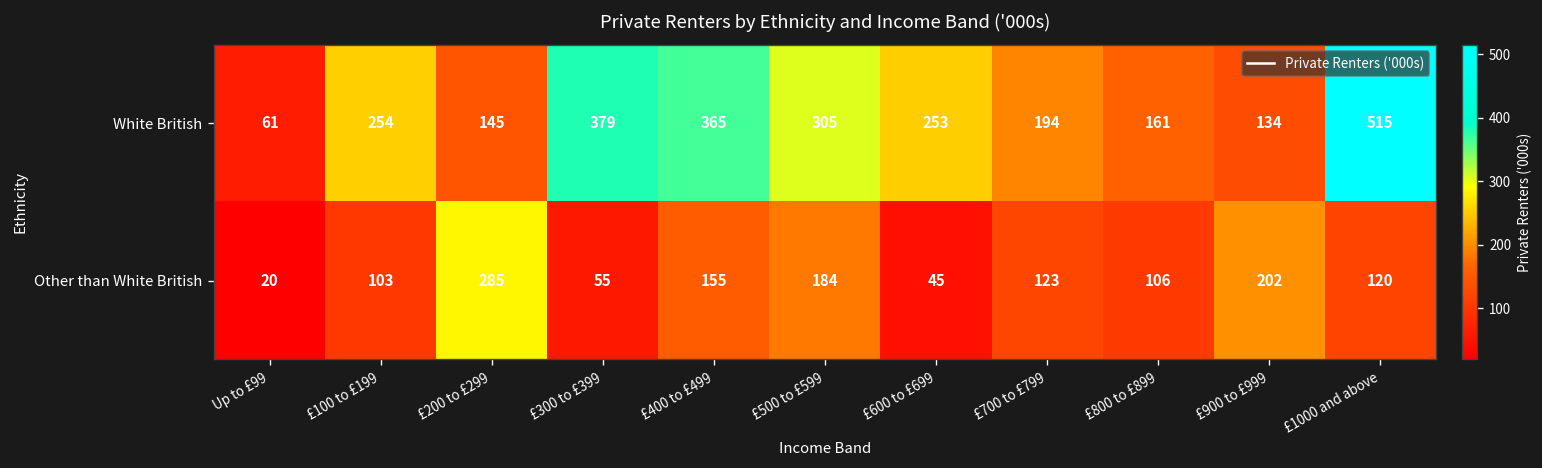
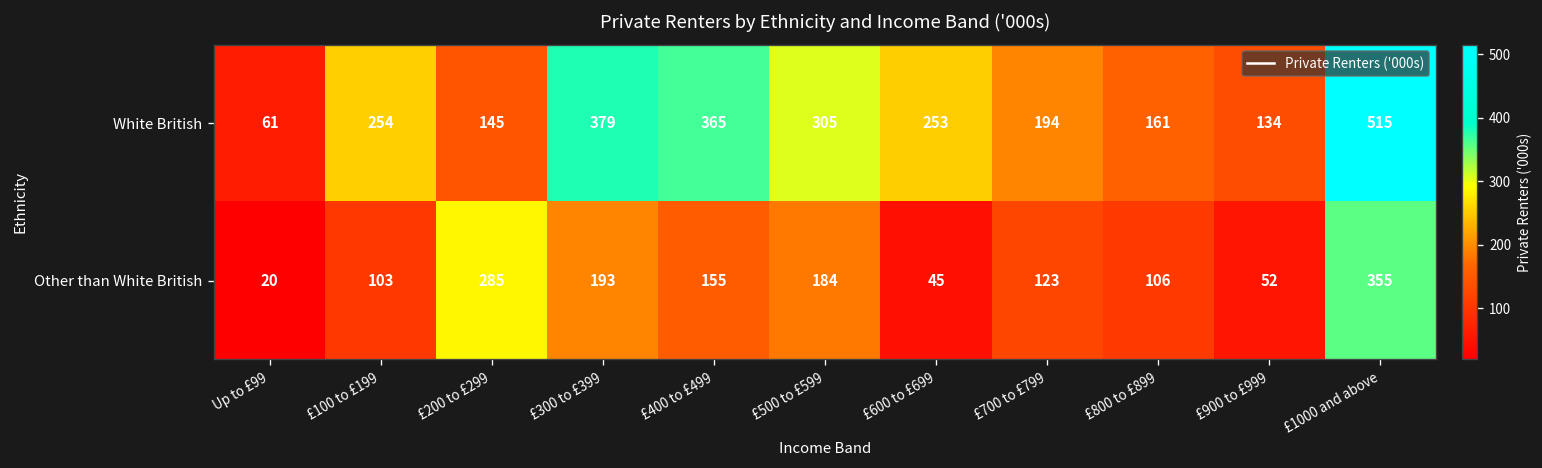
Other than White British, £300 to £399: 55 -> 193
Other than White British, £900 to £999: 202 -> 52
Other than White British, £1000 and above: 120 -> 355
